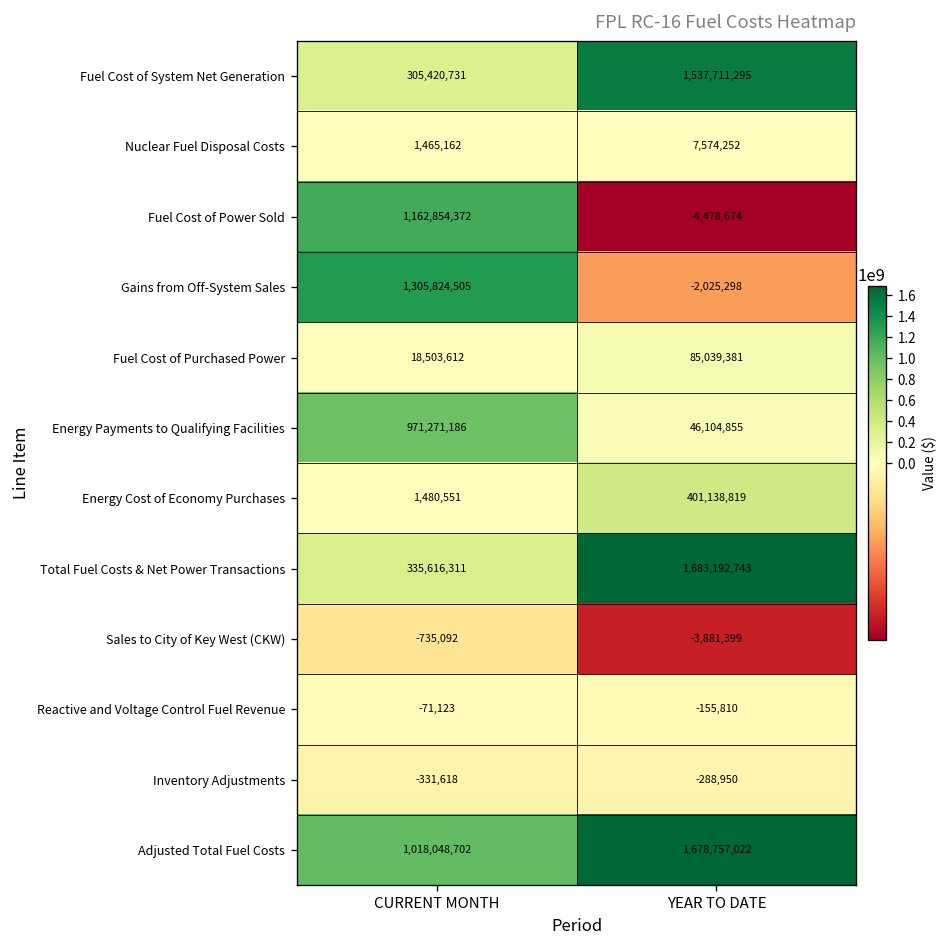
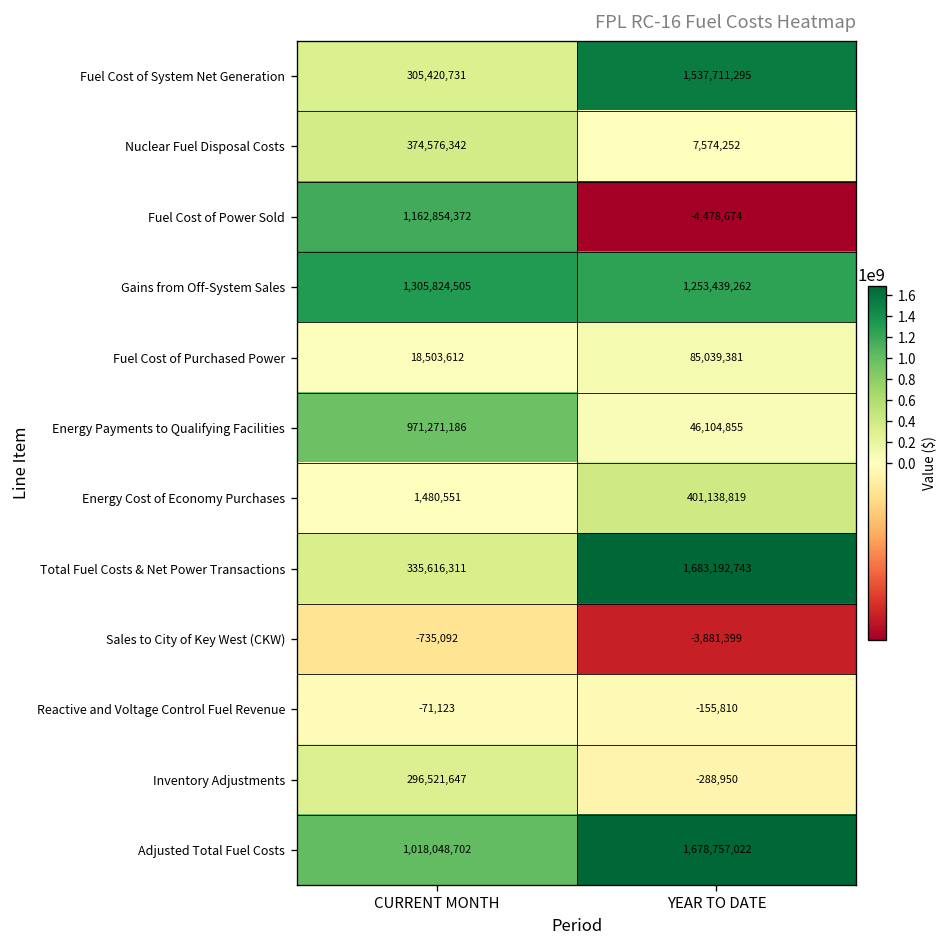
Nuclear Fuel Disposal Costs, CURRENT MONTH: 1,465,162 -> 374,576,342
Gains from Off-System Sales, YEAR TO DATE: -2,025,298 -> 1,253,439,262
Inventory Adjustments, CURRENT MONTH: -331,618 -> 296,521,647
